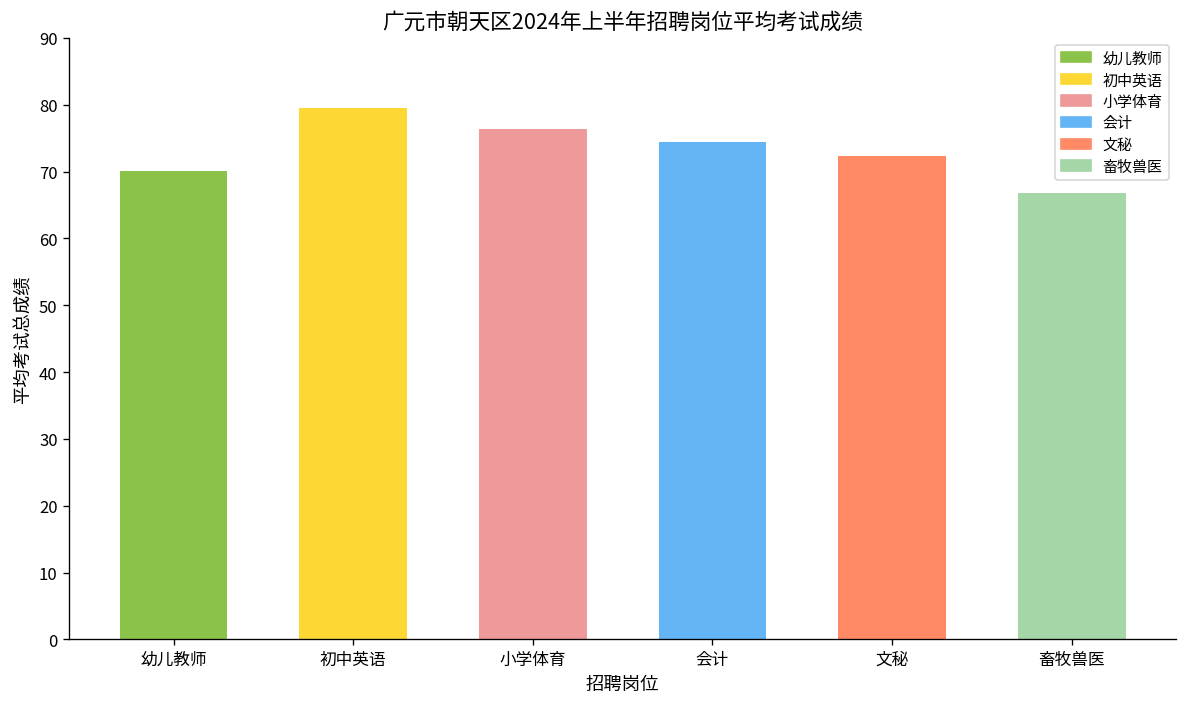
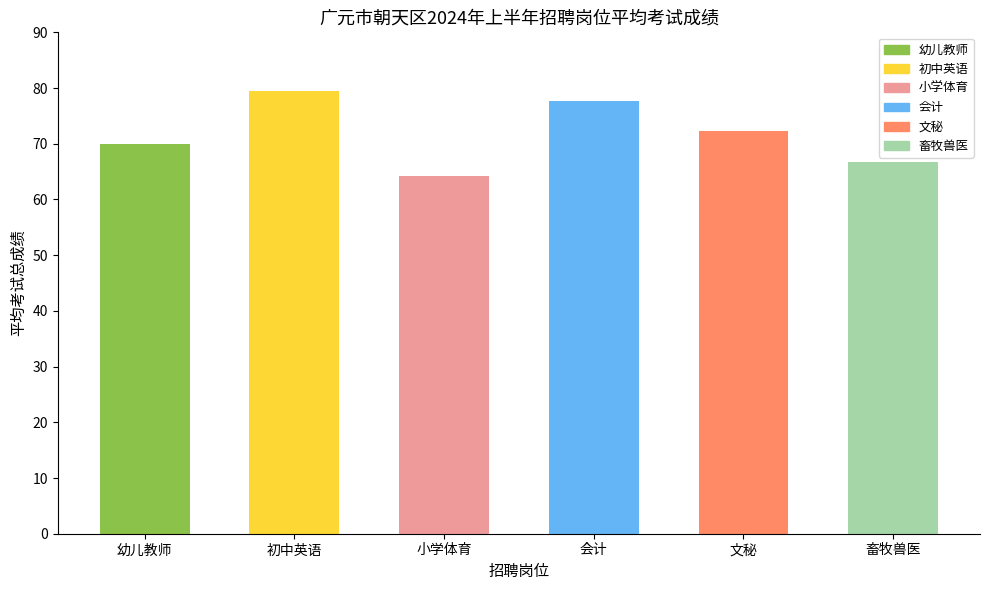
小学体育: 76 -> 64
会计: 74 -> 78
